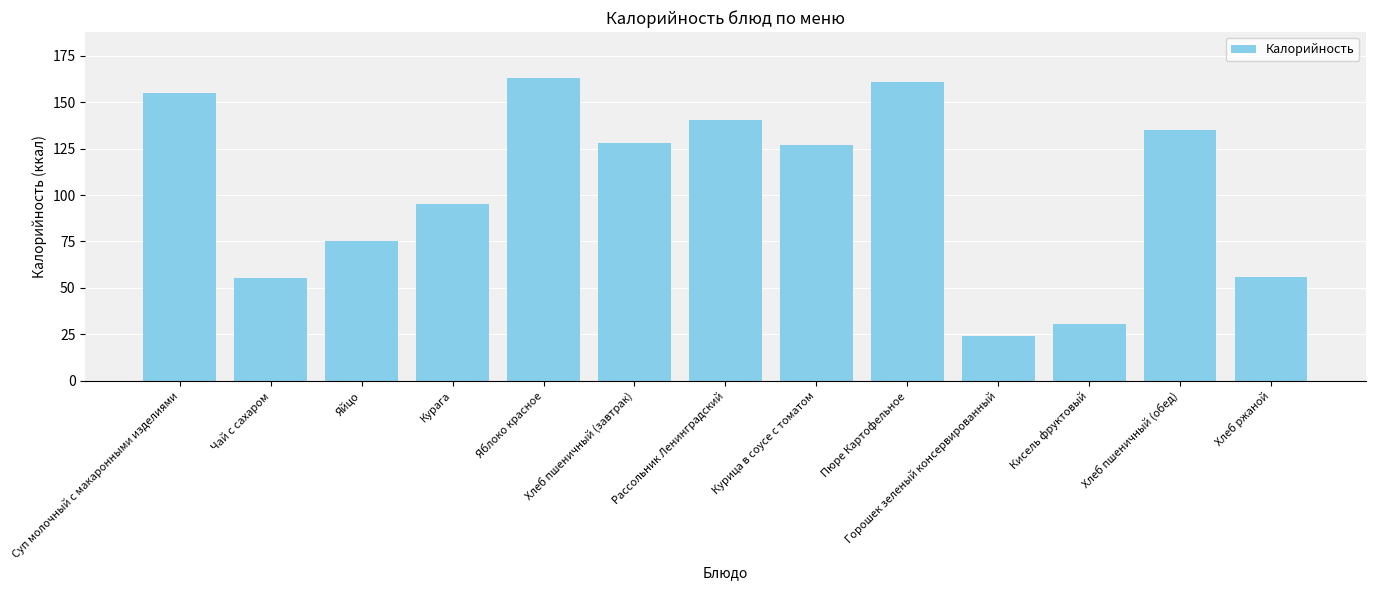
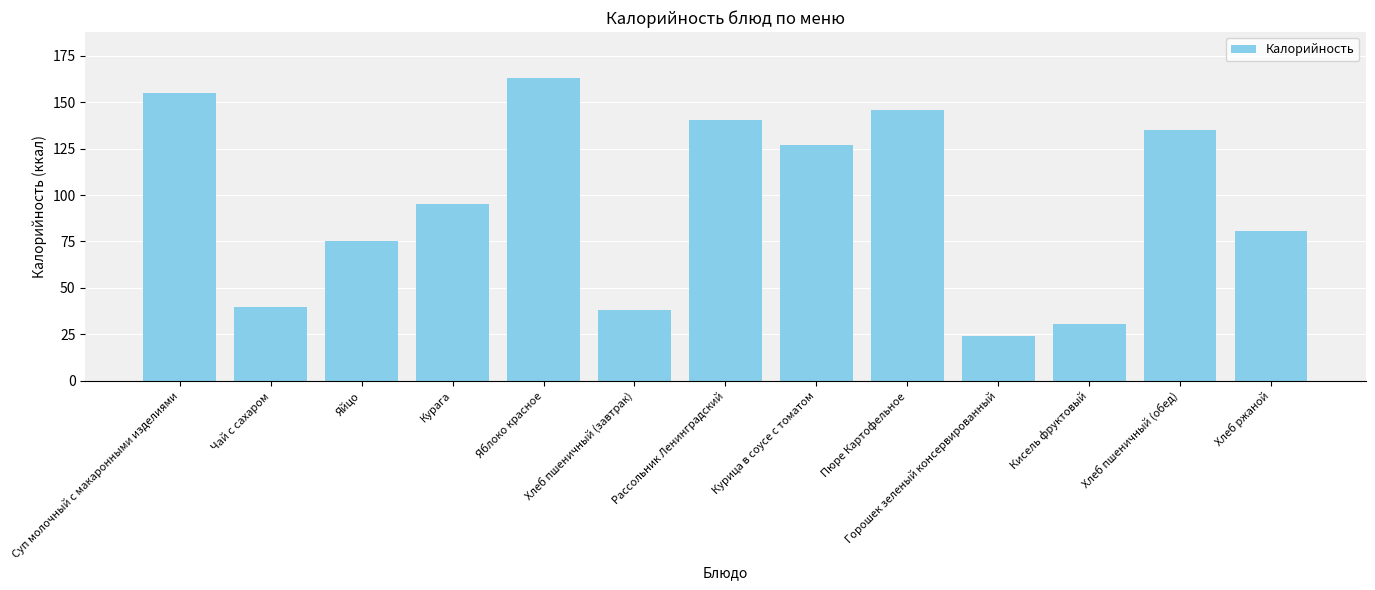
Чай с сахаром: 55 -> 40
Хлеб пшеничный (завтрак): 128 -> 38
Пюре Картофельное: 161 -> 146
Хлеб ржаной: 56 -> 80
